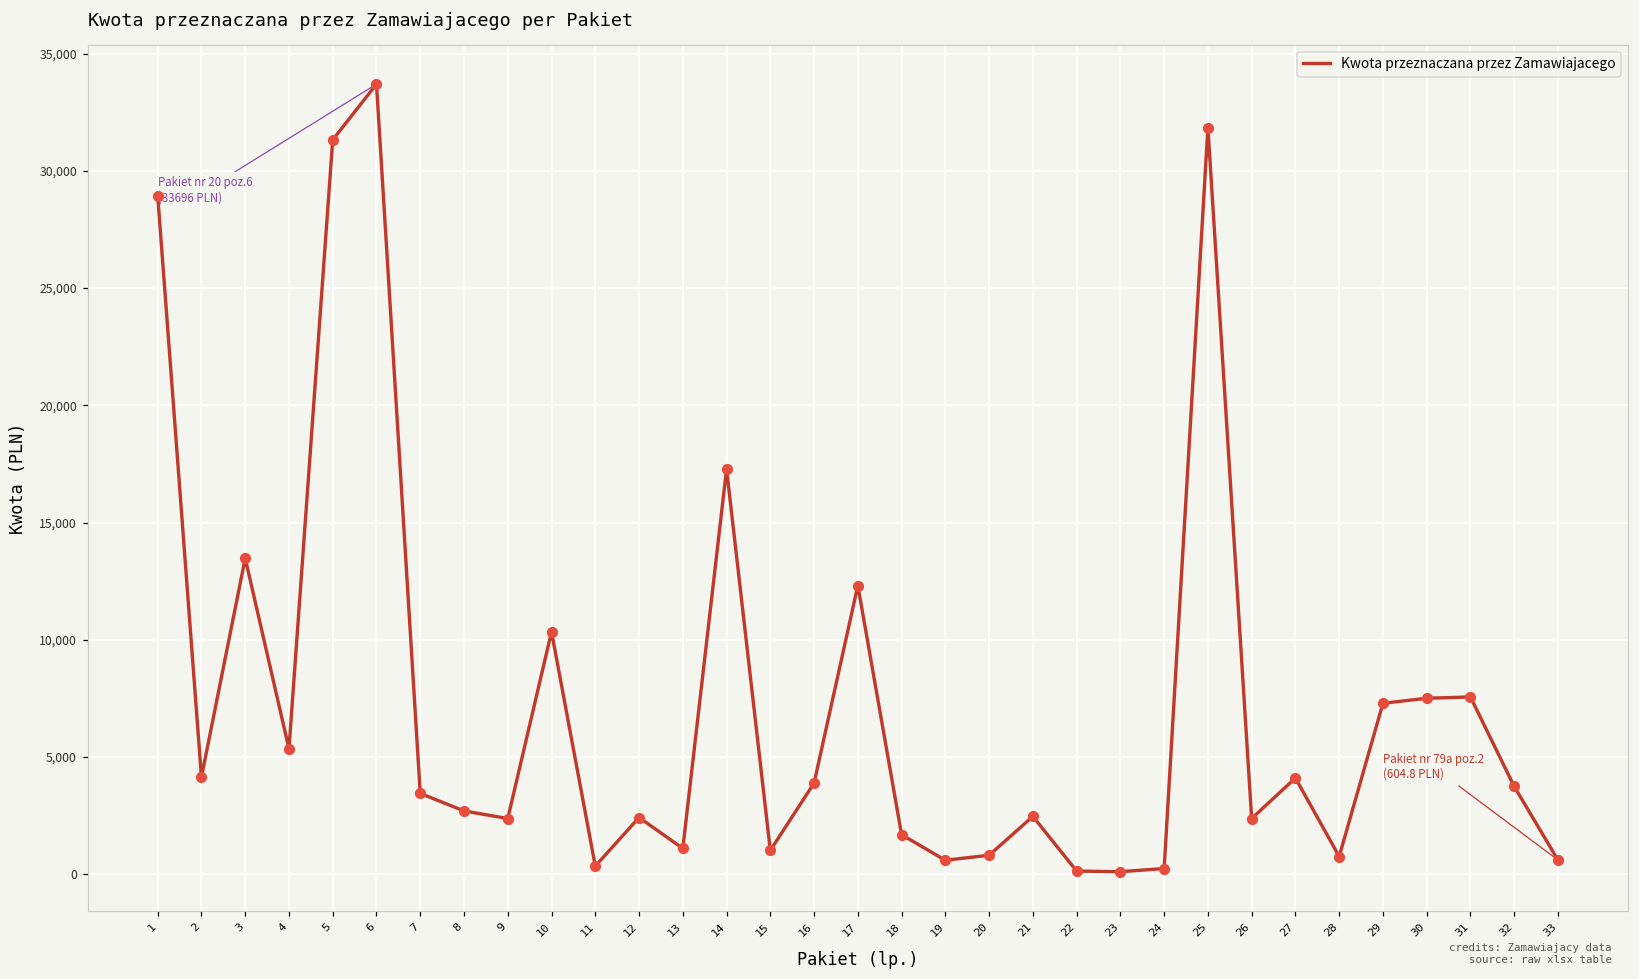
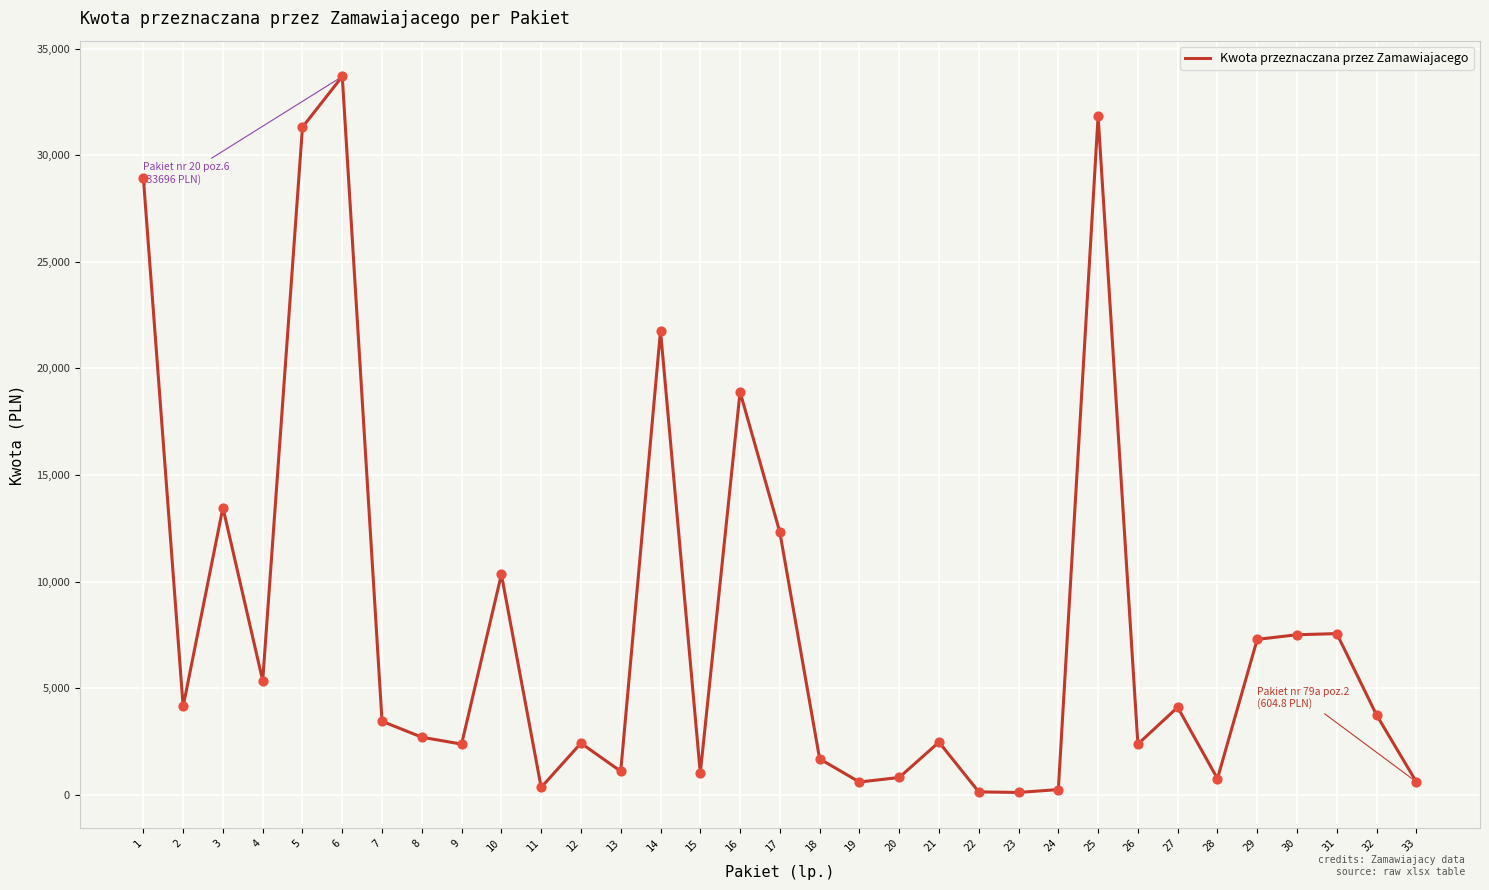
14: 17,300 -> 21,800
16: 3,900 -> 18,900
